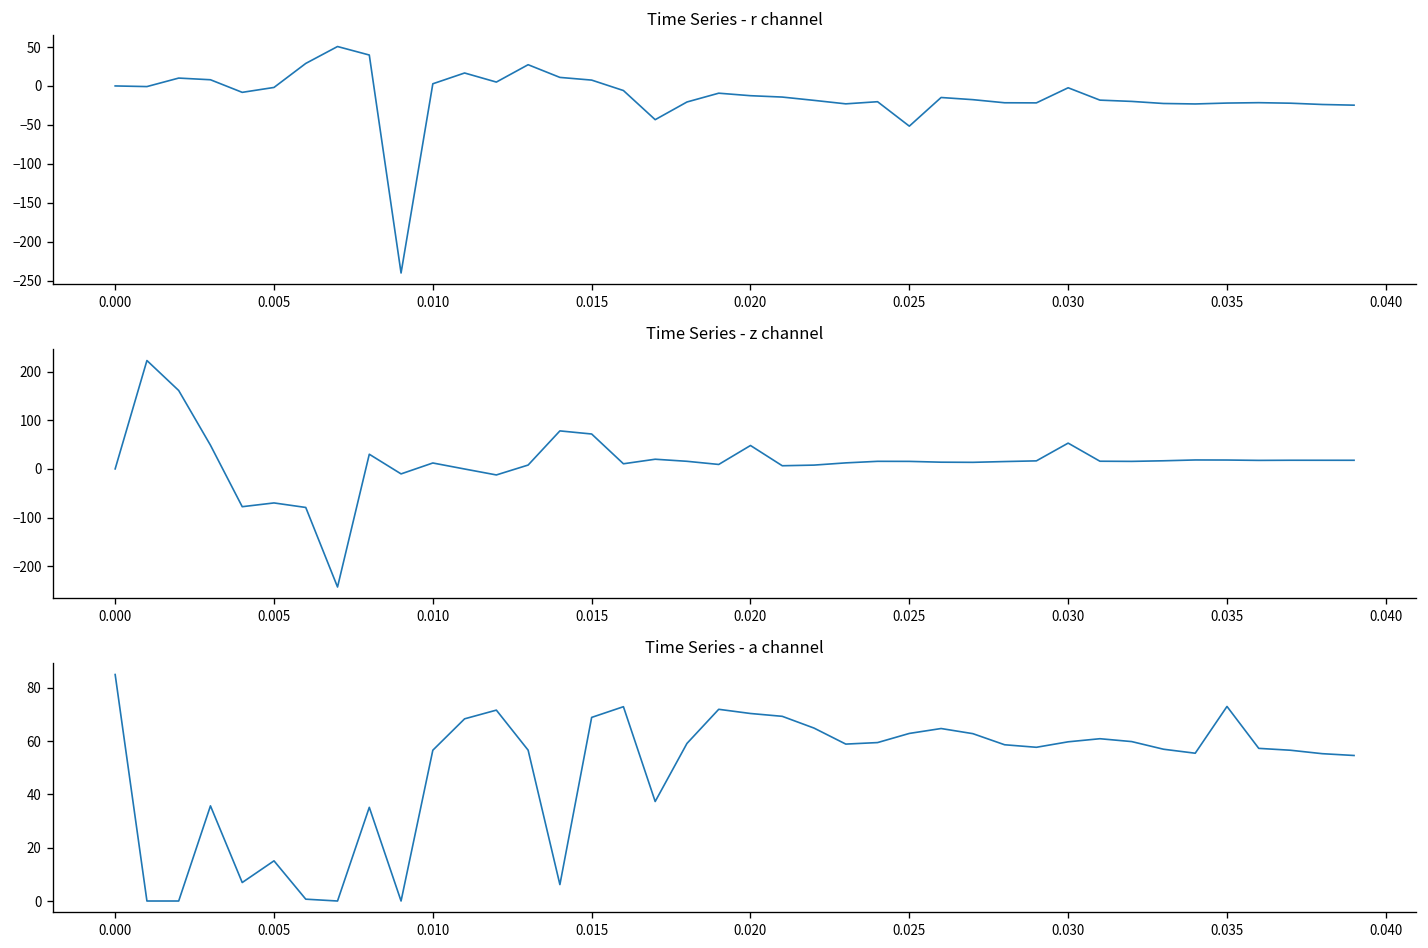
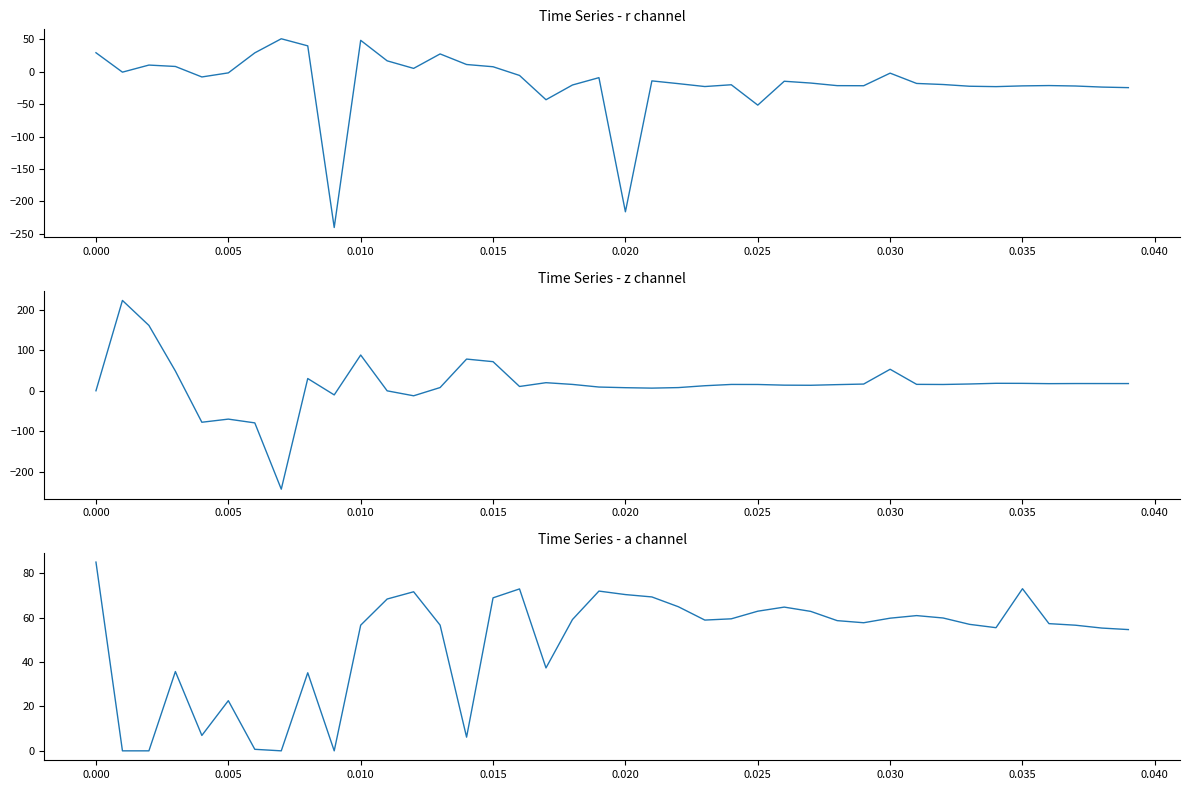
Time Series - r channel, 0.000: 0 -> 30
Time Series - r channel, 0.010: 0 -> 50
Time Series - r channel, 0.020: -10 -> -220
Time Series - z channel, 0.010: 10 -> 90
Time Series - z channel, 0.020: 50 -> 10
Time Series - a channel, 0.005: 15 -> 23
